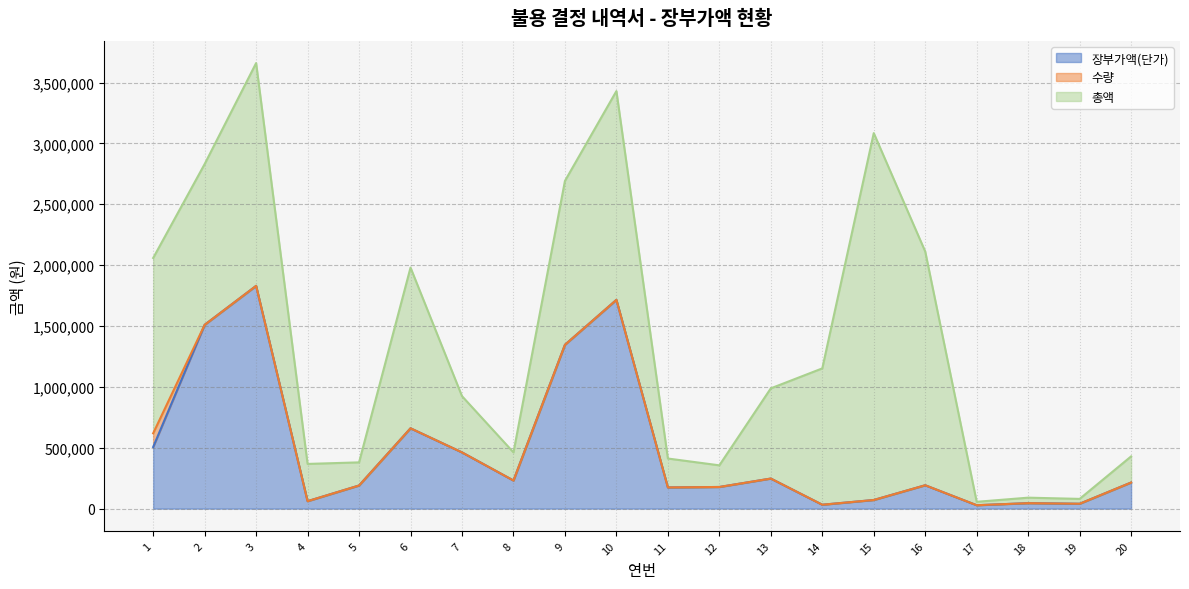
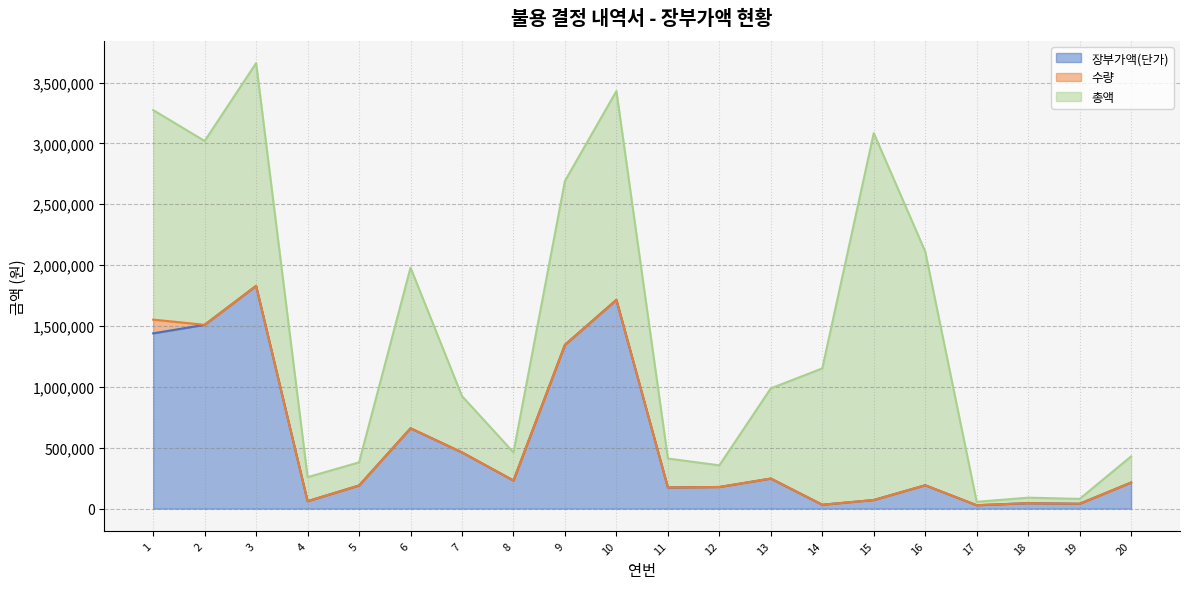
장부가액(단가), 1: 510,000 -> 1,440,000
총액, 1: 1,440,000 -> 1,720,000
총액, 2: 1,320,000 -> 1,510,000
총액, 4: 310,000 -> 200,000
